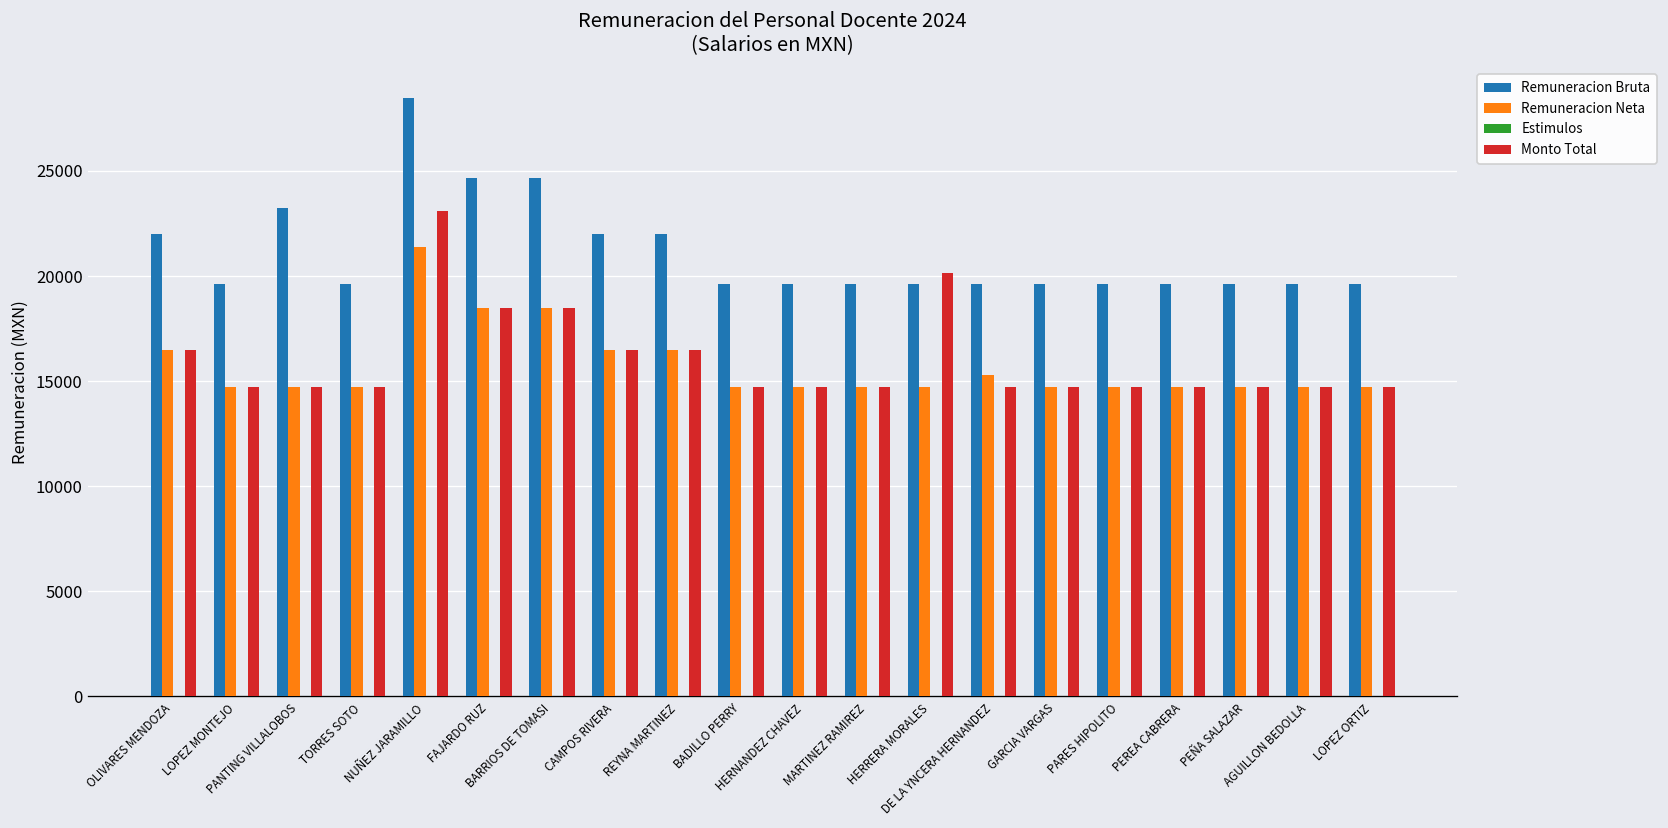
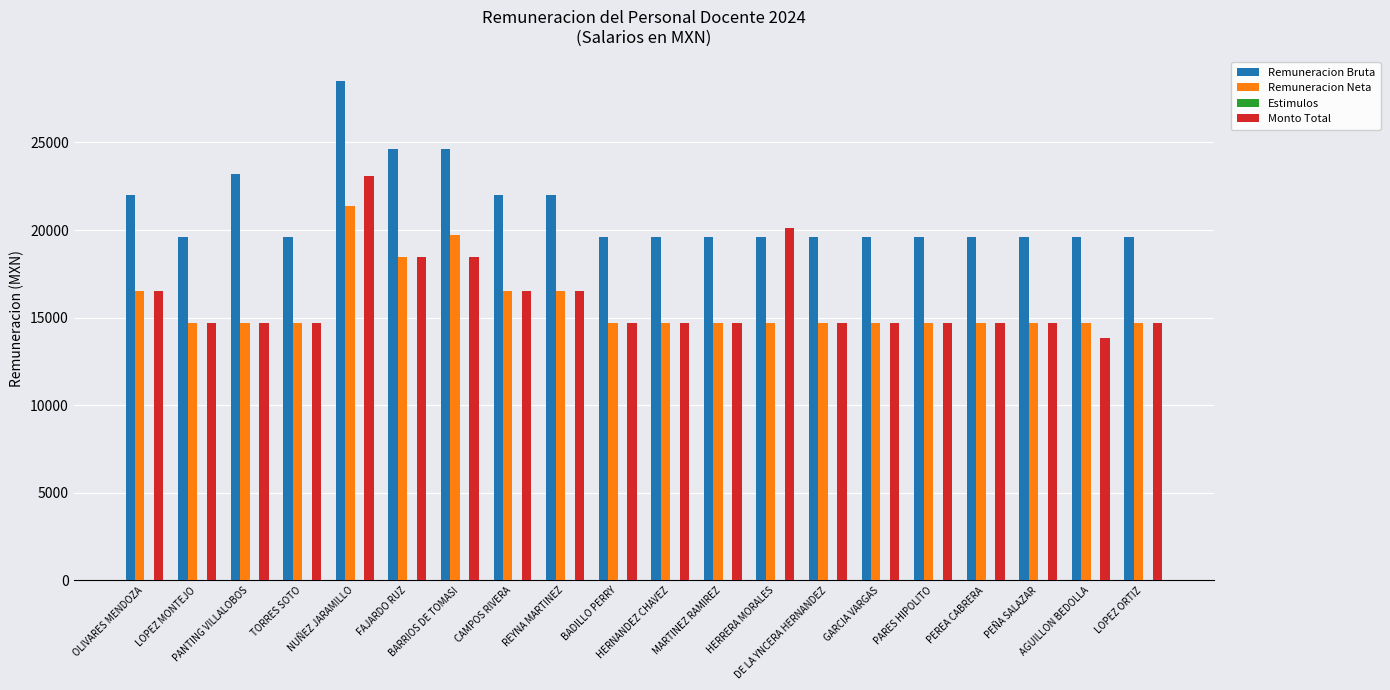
Remuneracion Neta, BARRIOS DE TOMASI: 18500 -> 19700
Remuneracion Neta, DE LA YNCERA HERNANDEZ: 15300 -> 14700
Monto Total, AGUILLON BEDOLLA: 14700 -> 13800
